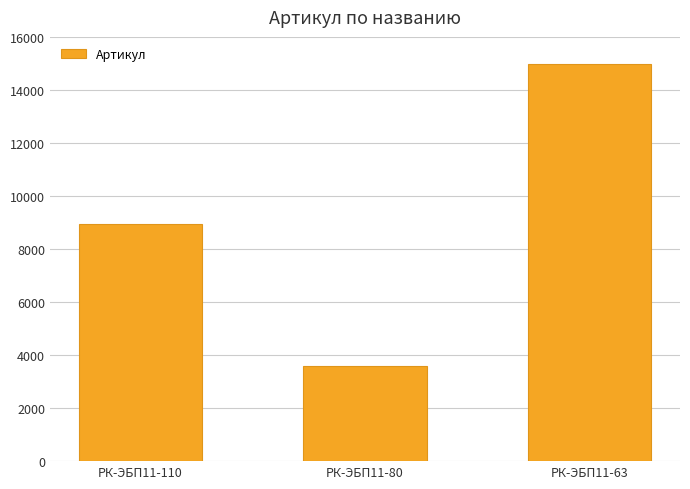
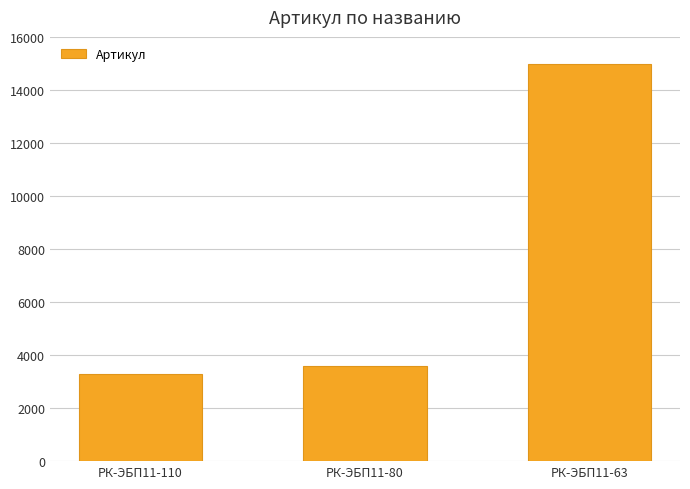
РК-ЭБП11-110: 8900 -> 3300
